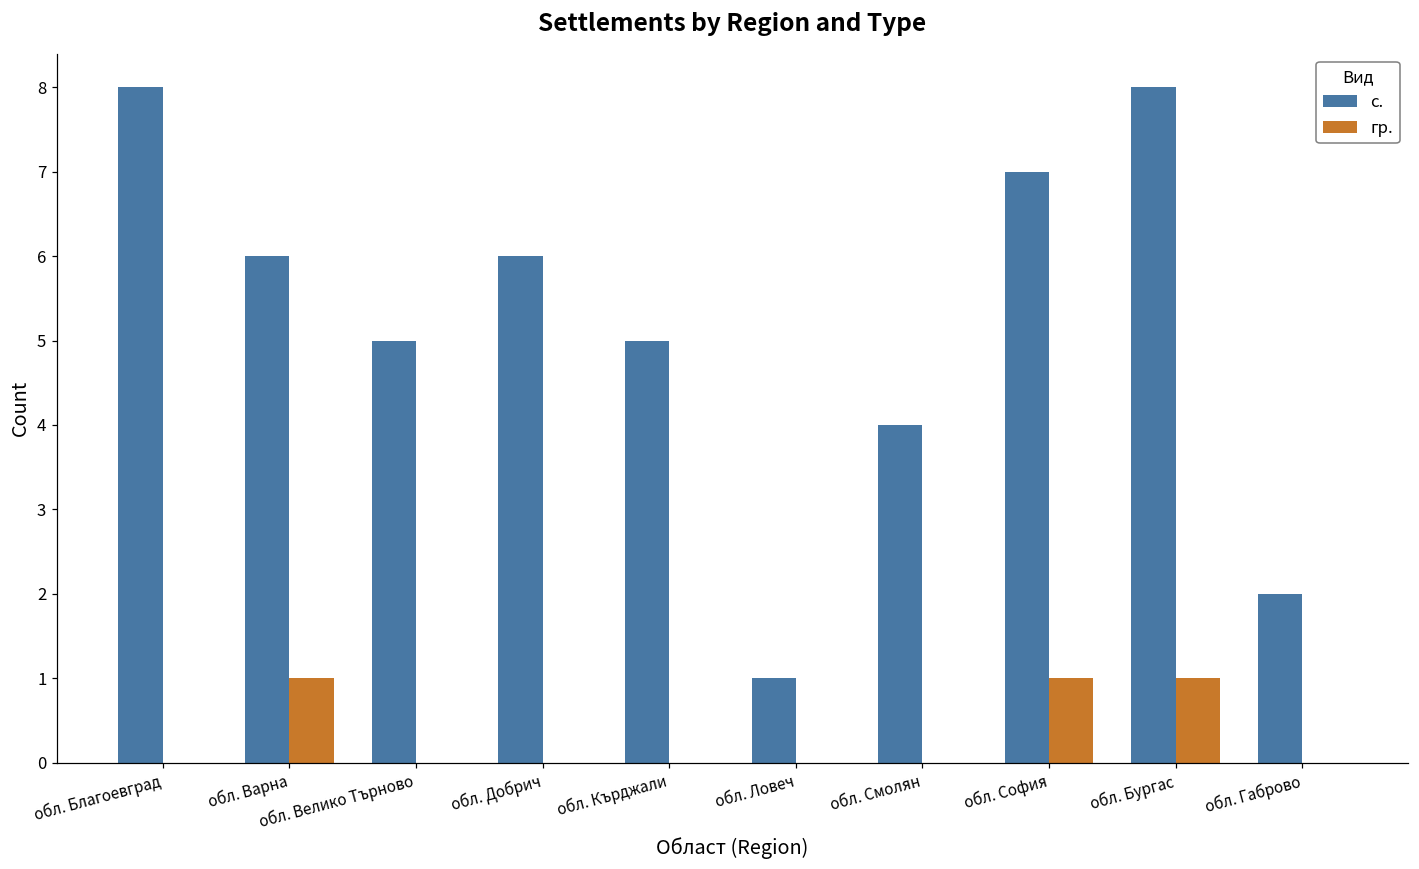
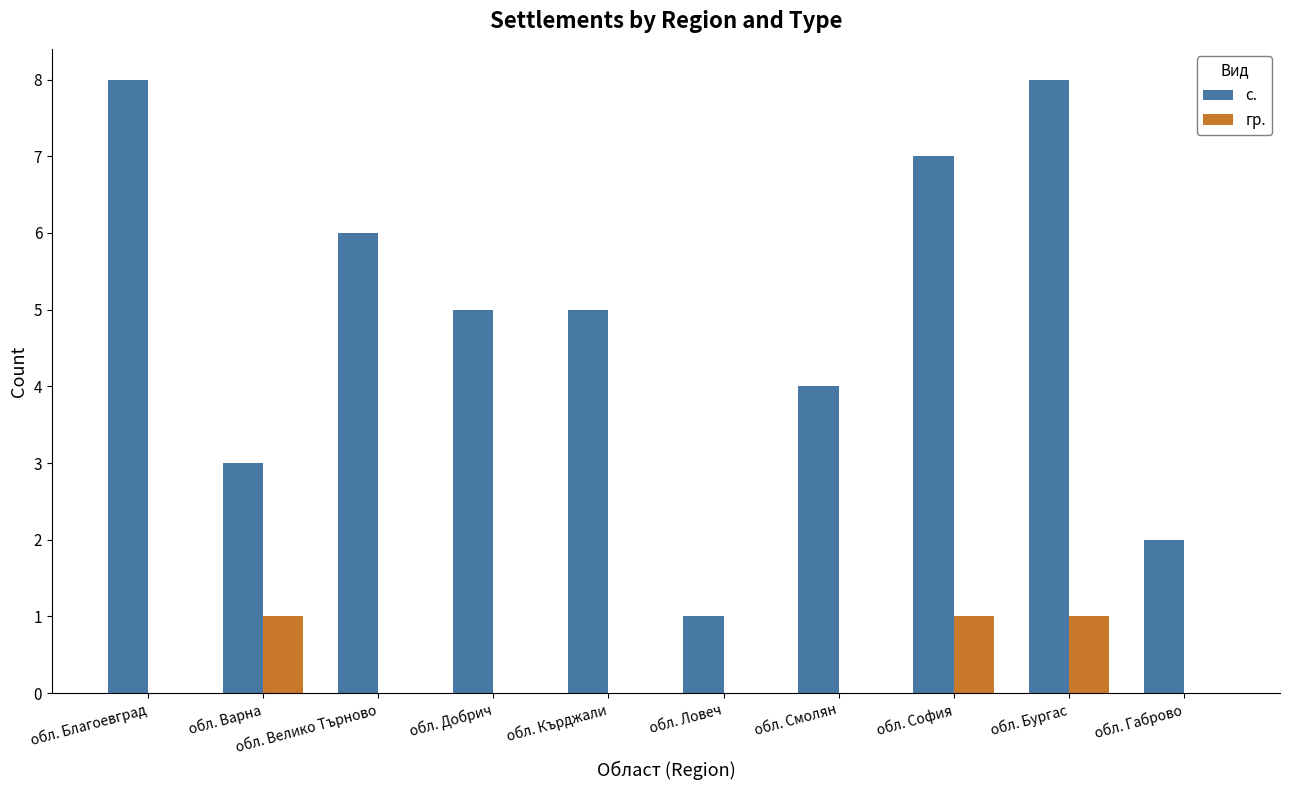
с., обл. Варна: 6 -> 3
с., обл. Велико Търново: 5 -> 6
с., обл. Добрич: 6 -> 5
